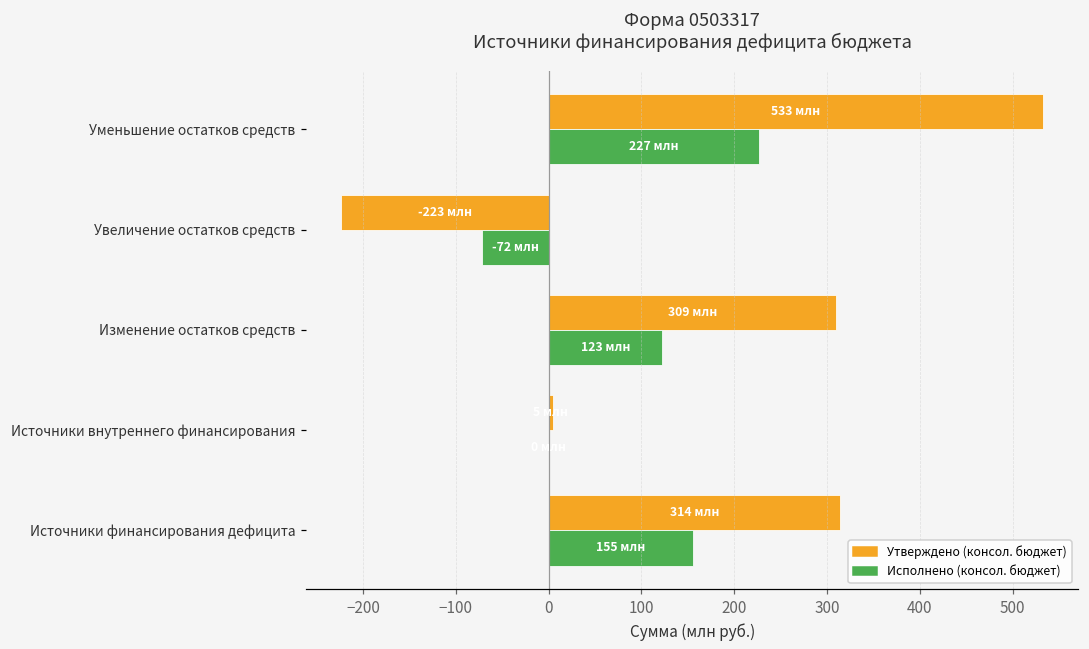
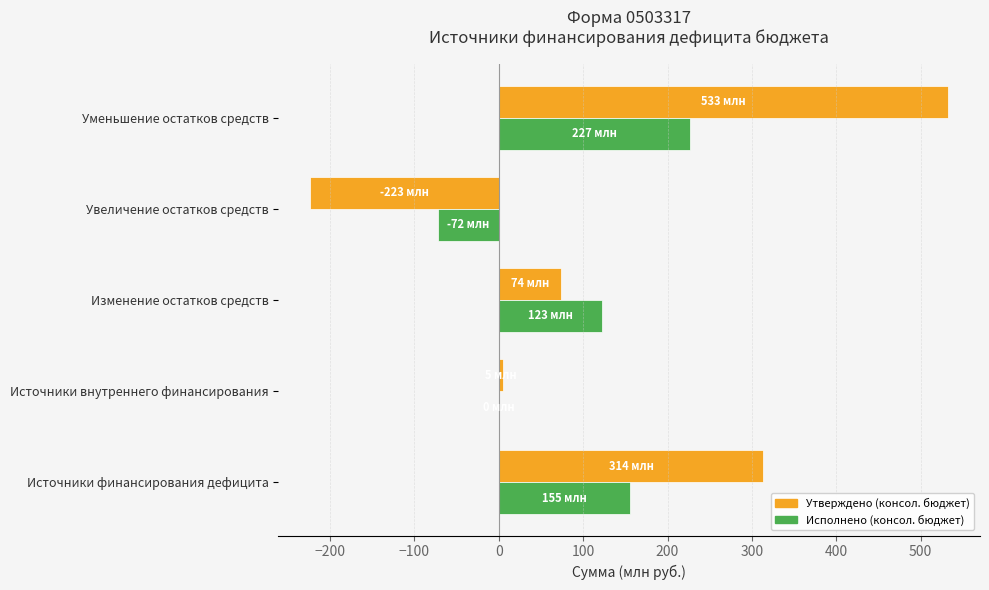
Утверждено (консол. бюджет), Изменение остатков средств: 309 -> 74
